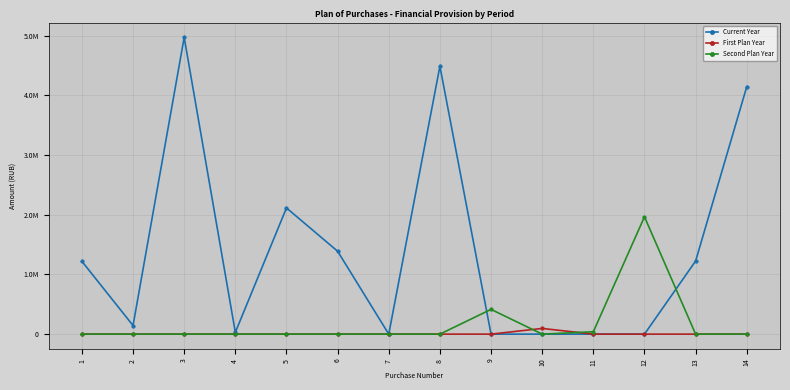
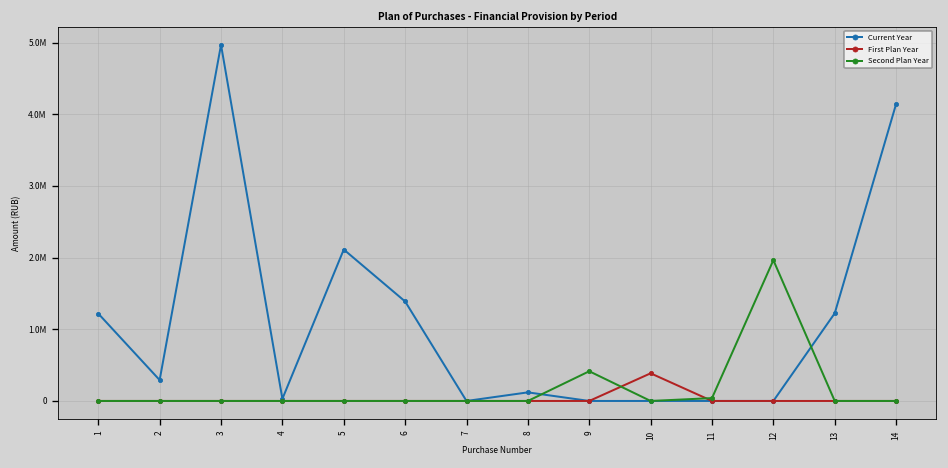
Current Year, 2: 100000 -> 300000
Current Year, 8: 4500000 -> 100000
First Plan Year, 10: 100000 -> 400000
